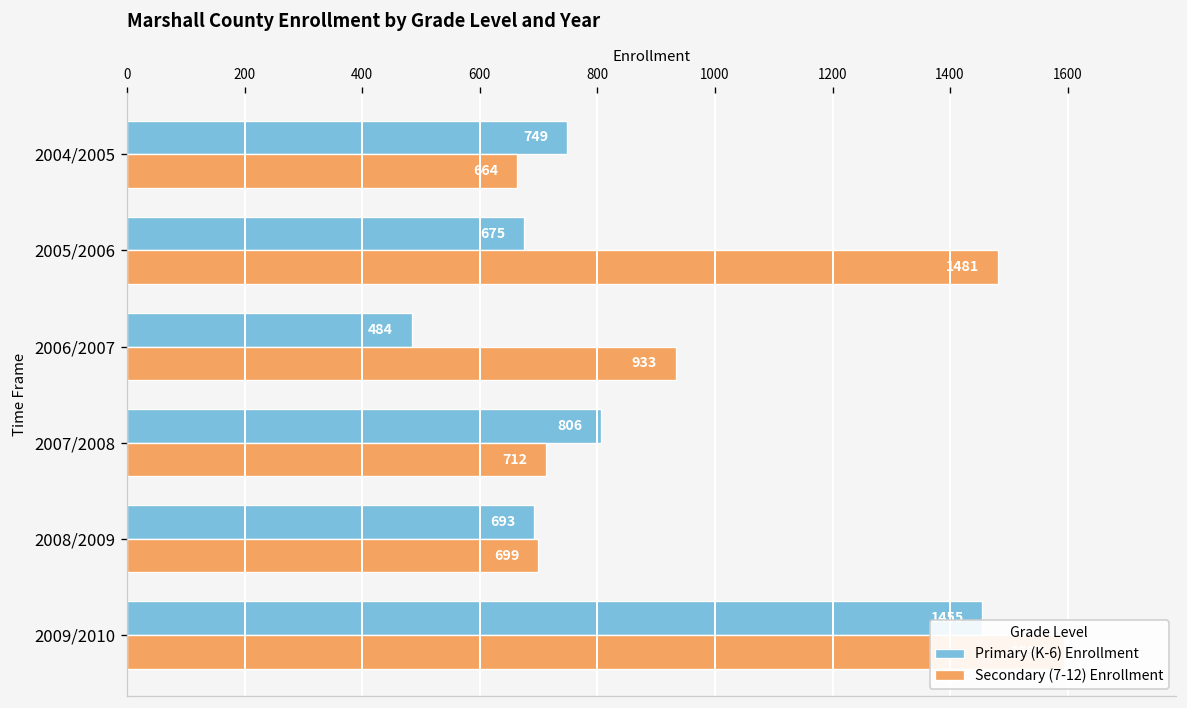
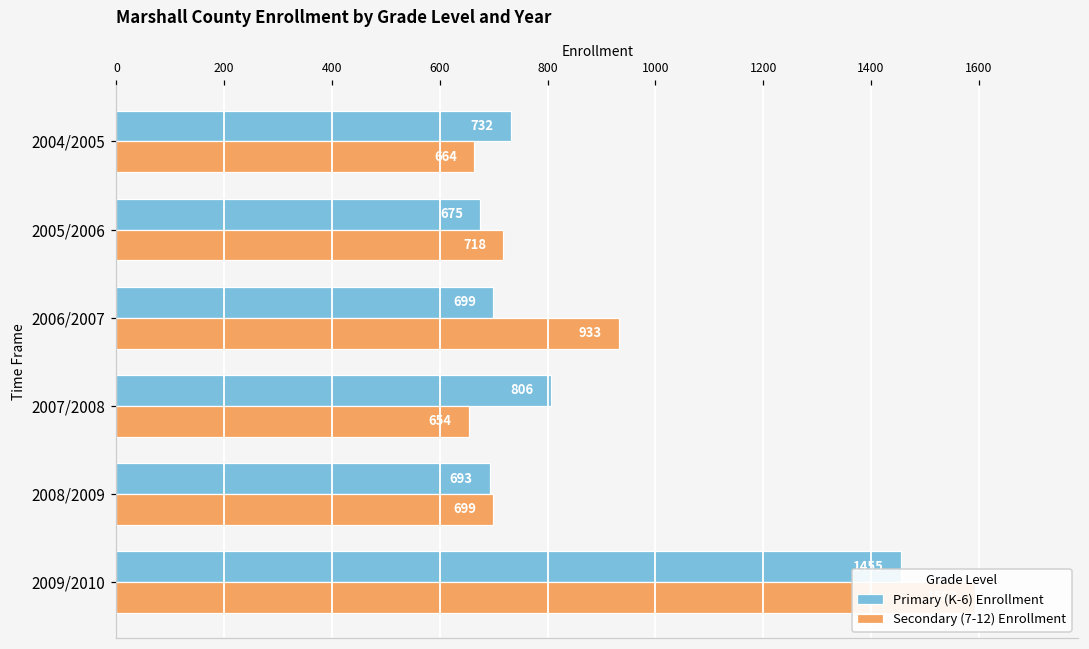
Primary (K-6) Enrollment, 2004/2005: 749 -> 732
Secondary (7-12) Enrollment, 2005/2006: 1481 -> 718
Primary (K-6) Enrollment, 2006/2007: 484 -> 699
Secondary (7-12) Enrollment, 2007/2008: 712 -> 654
